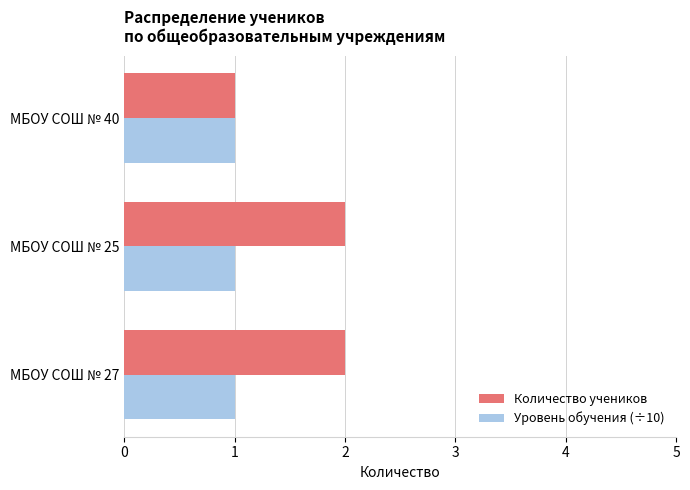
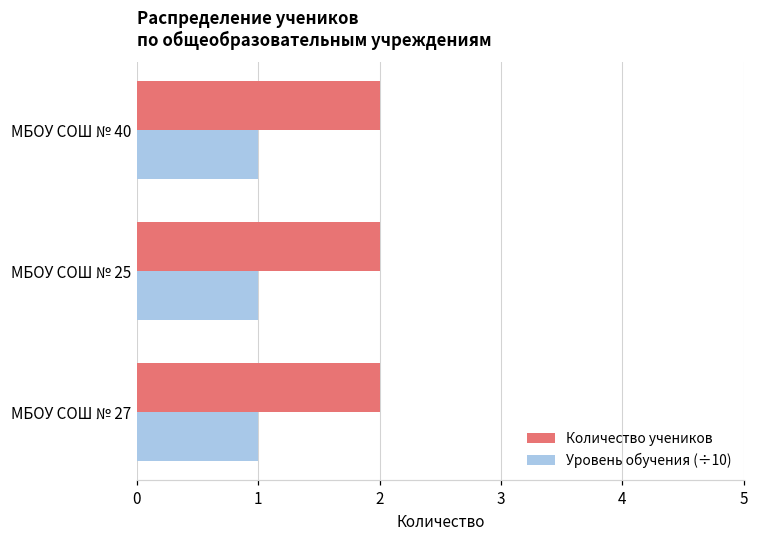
Количество учеников, МБОУ СОШ № 40: 1 -> 2
